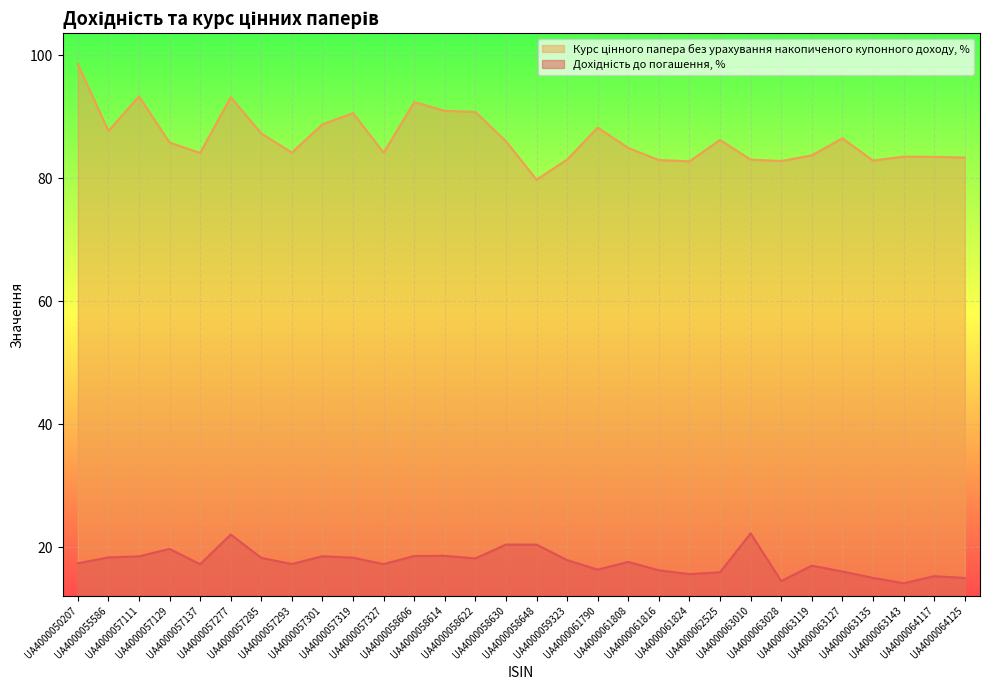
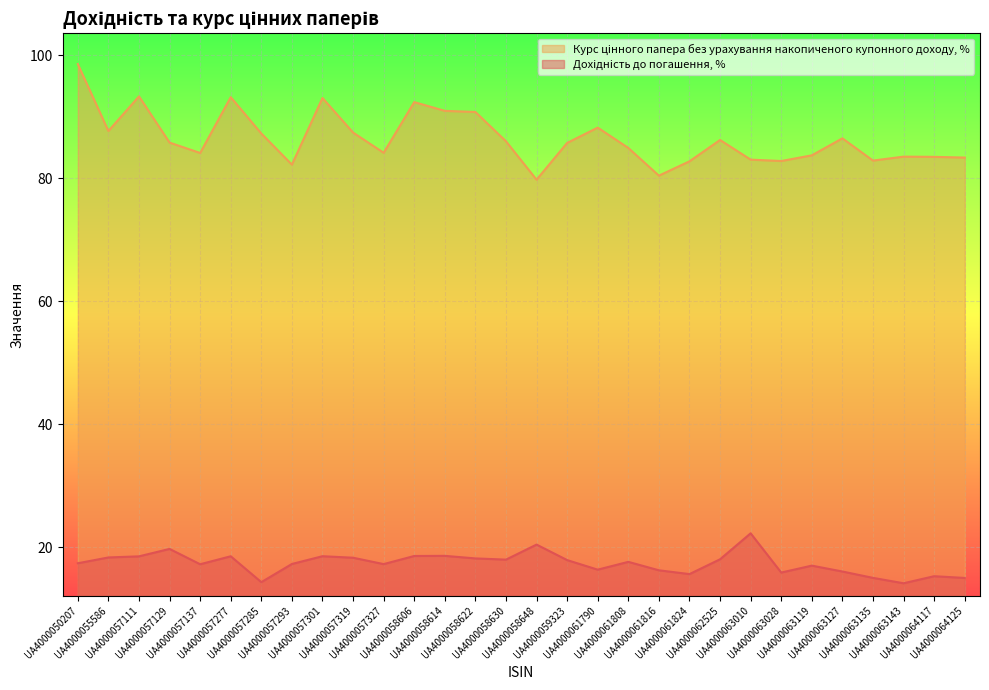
Дохідність до погашення, %, UA4000057277: 22 -> 19
Дохідність до погашення, %, UA4000057285: 18 -> 14
Курс цінного папера без урахування накопиченого купонного доходу, %, UA4000057293: 84 -> 82
Курс цінного папера без урахування накопиченого купонного доходу, %, UA4000057301: 89 -> 93
Курс цінного папера без урахування накопиченого купонного доходу, %, UA4000057319: 91 -> 87
Дохідність до погашення, %, UA4000058630: 20 -> 18
Курс цінного папера без урахування накопиченого купонного доходу, %, UA4000059323: 83 -> 86
Курс цінного папера без урахування накопиченого купонного доходу, %, UA4000061816: 83 -> 80
Дохідність до погашення, %, UA4000062525: 16 -> 18
Дохідність до погашення, %, UA4000063028: 14 -> 16
